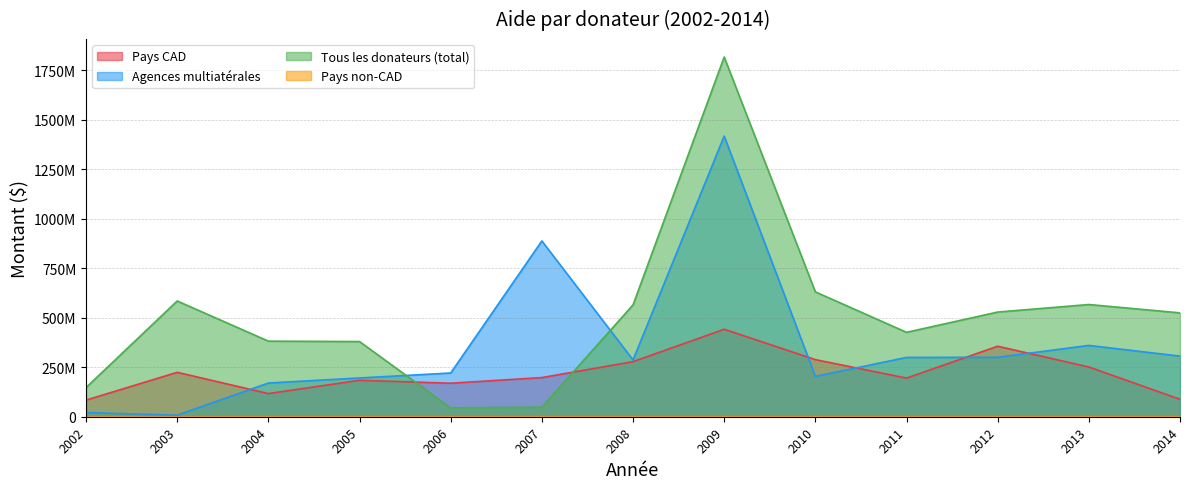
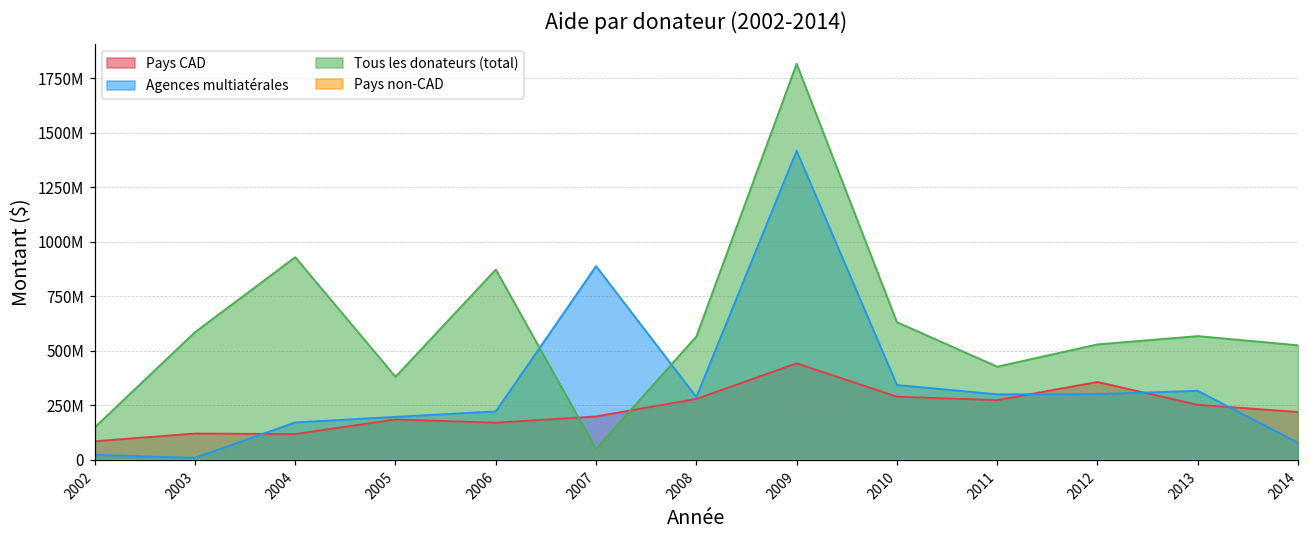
Pays CAD, 2003: 220000000 -> 120000000
Tous les donateurs (total), 2004: 380000000 -> 930000000
Tous les donateurs (total), 2006: 40000000 -> 870000000
Agences multiatérales, 2010: 200000000 -> 340000000
Pays CAD, 2011: 190000000 -> 270000000
Agences multiatérales, 2013: 360000000 -> 320000000
Pays CAD, 2014: 90000000 -> 220000000
Agences multiatérales, 2014: 310000000 -> 80000000
